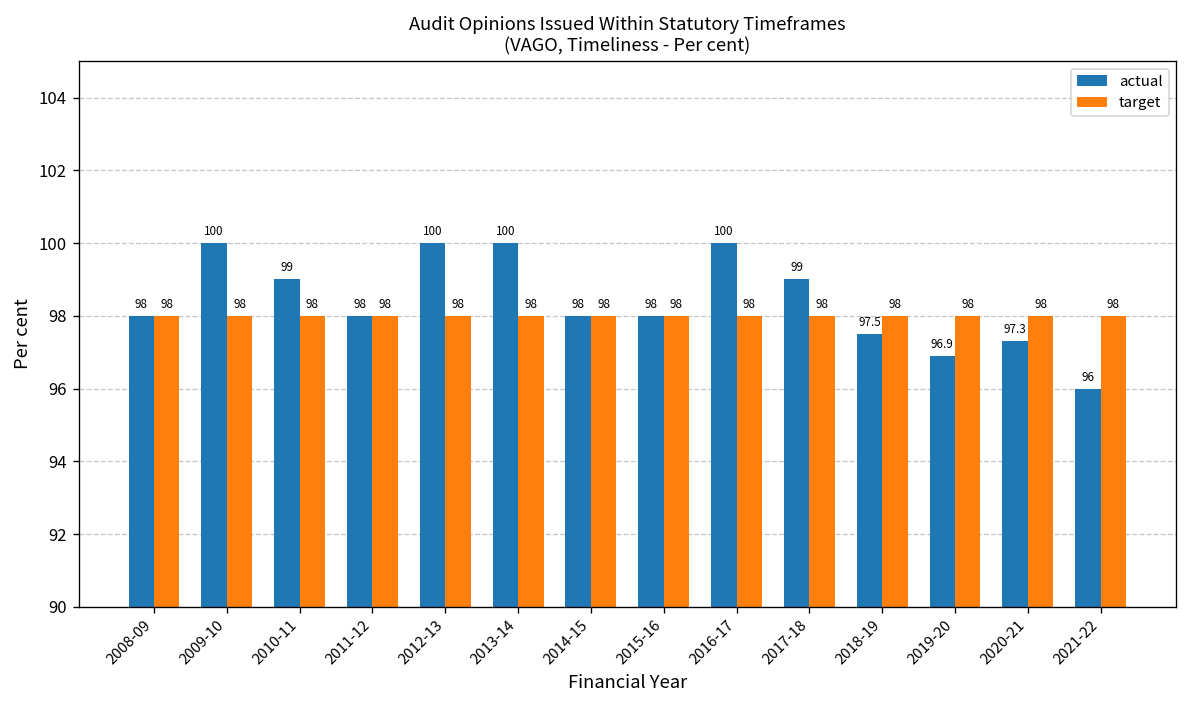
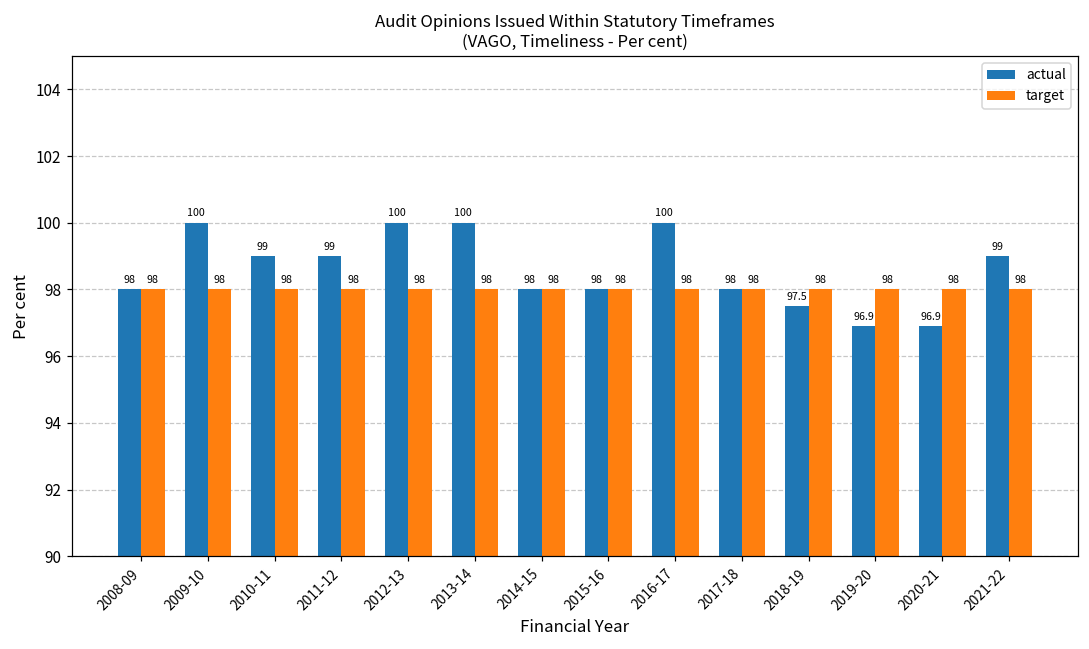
actual, 2011-12: 98 -> 99
actual, 2017-18: 99 -> 98
actual, 2020-21: 97.3 -> 96.9
actual, 2021-22: 96 -> 99
